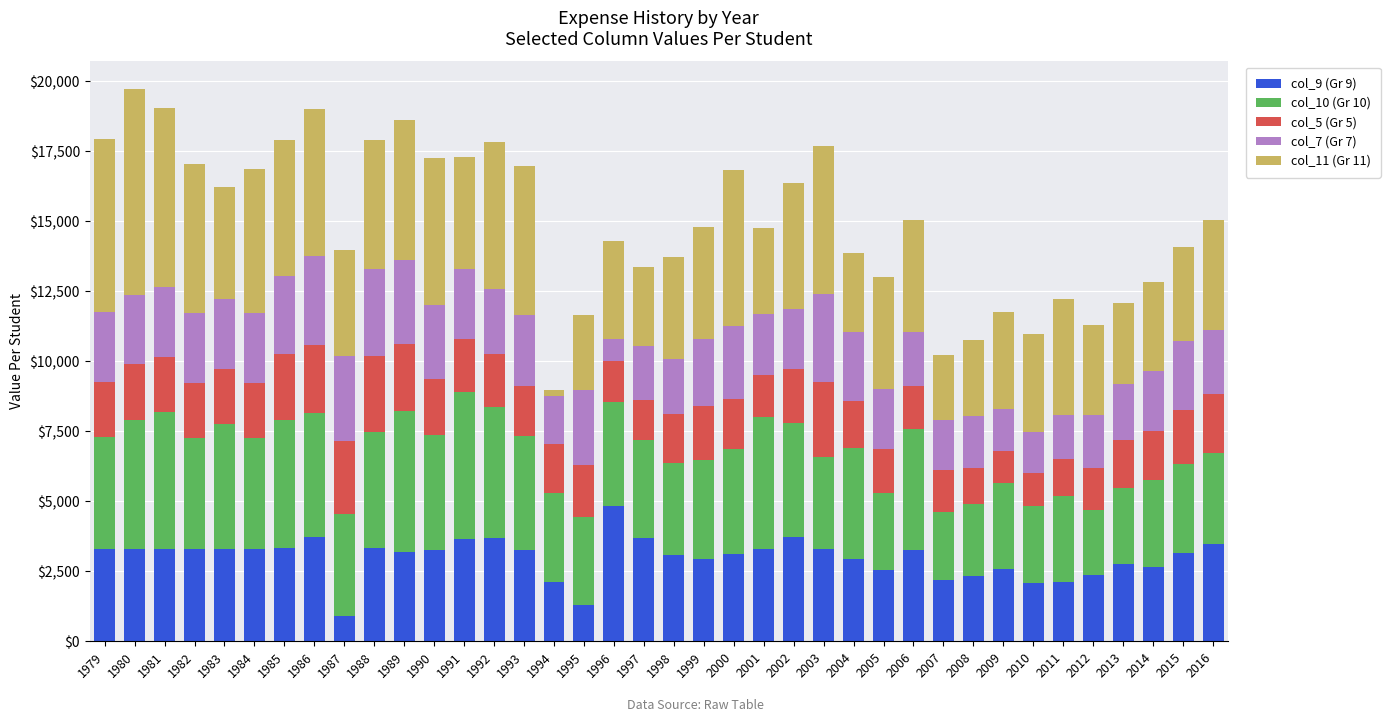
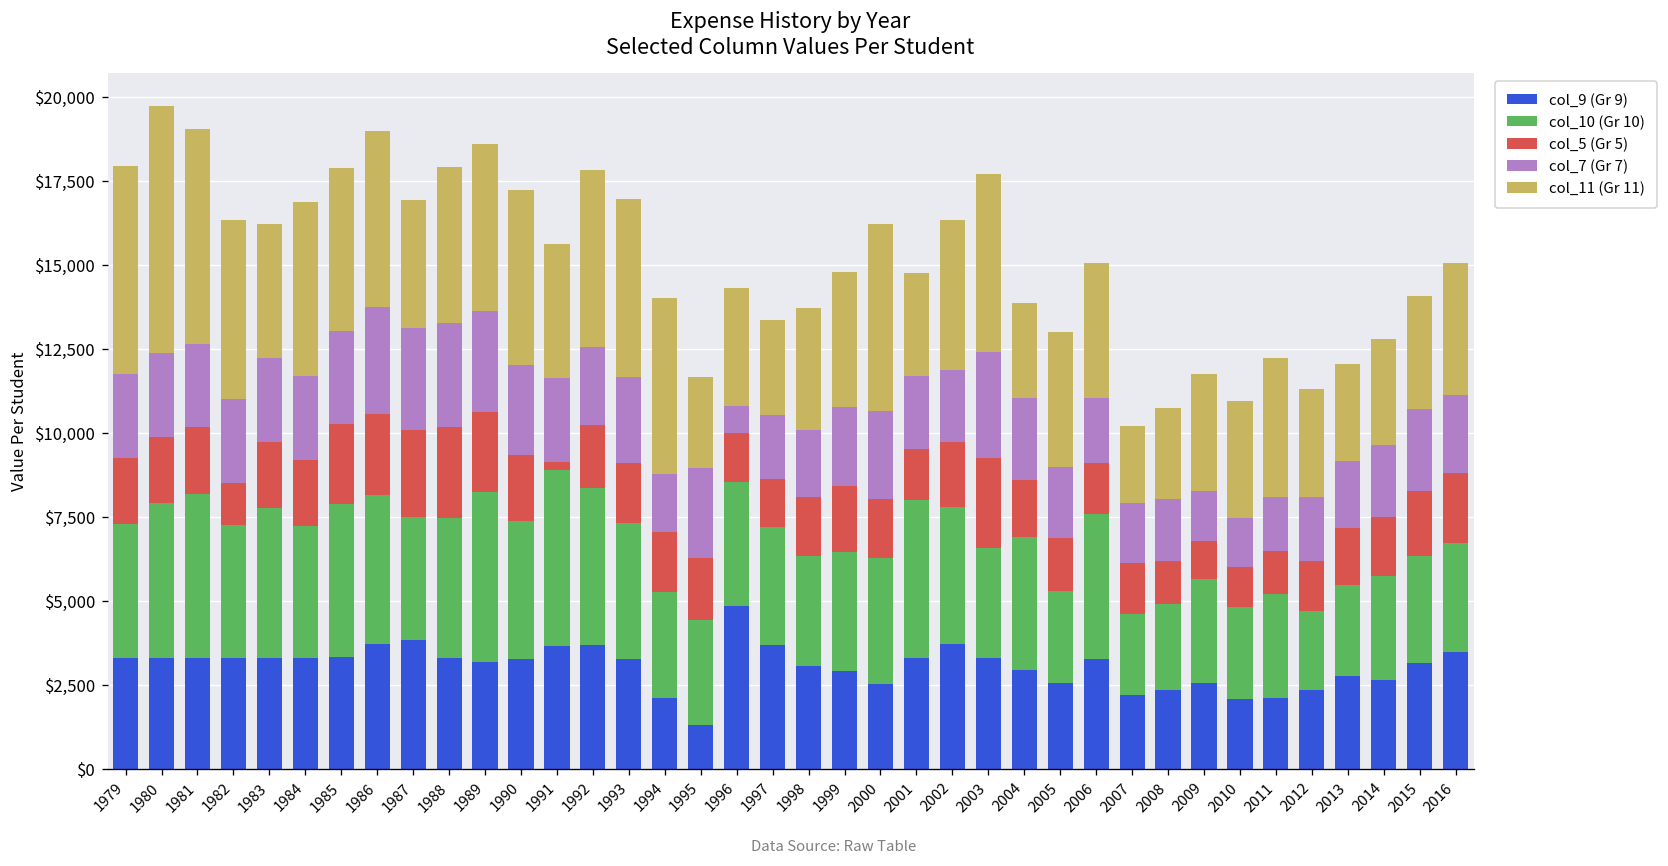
col_5 (Gr 5), 1982: $2,000 -> $1,300
col_9 (Gr 9), 1987: $900 -> $3,800
col_5 (Gr 5), 1991: $1,900 -> $200
col_11 (Gr 11), 1994: $200 -> $5,300
col_9 (Gr 9), 2000: $3,100 -> $2,500
